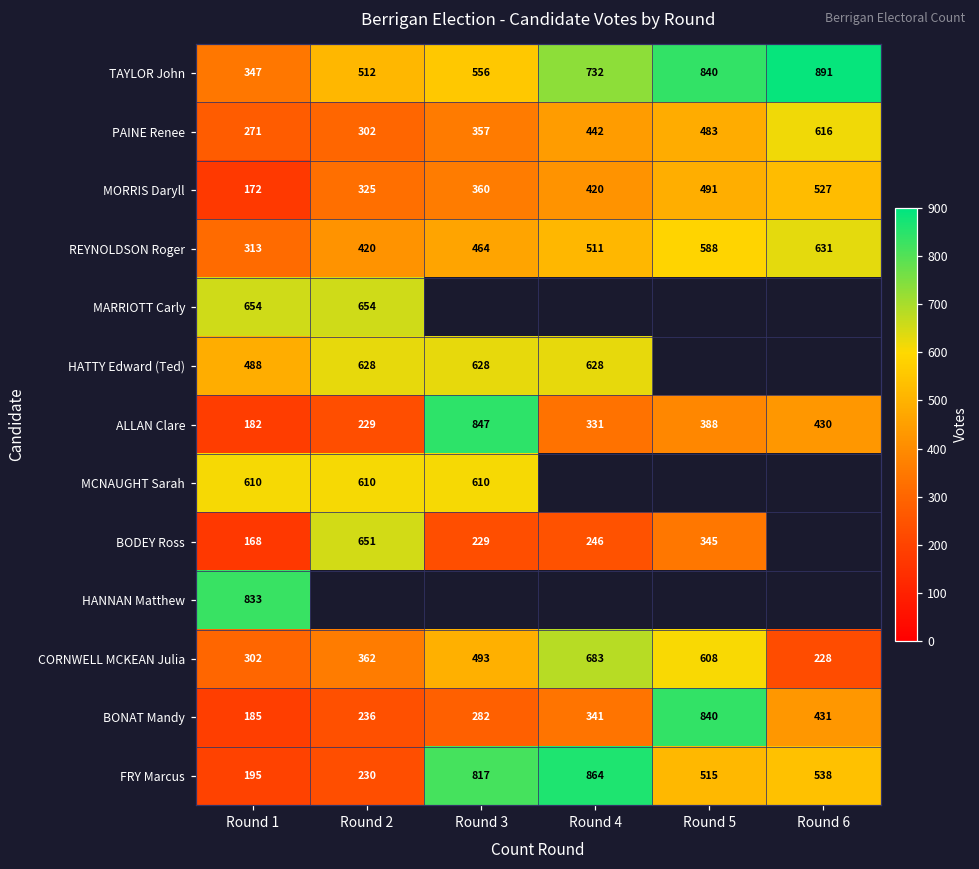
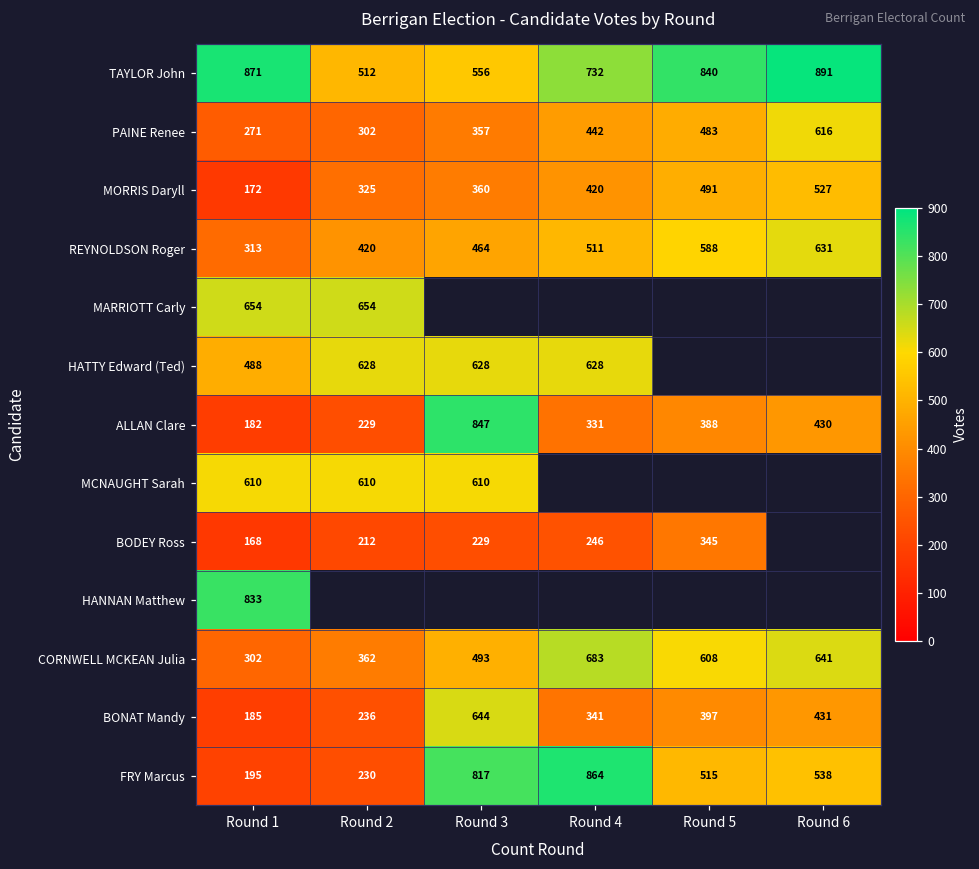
TAYLOR John, Round 1: 347 -> 871
BODEY Ross, Round 2: 651 -> 212
CORNWELL MCKEAN Julia, Round 6: 228 -> 641
BONAT Mandy, Round 3: 282 -> 644
BONAT Mandy, Round 5: 840 -> 397
